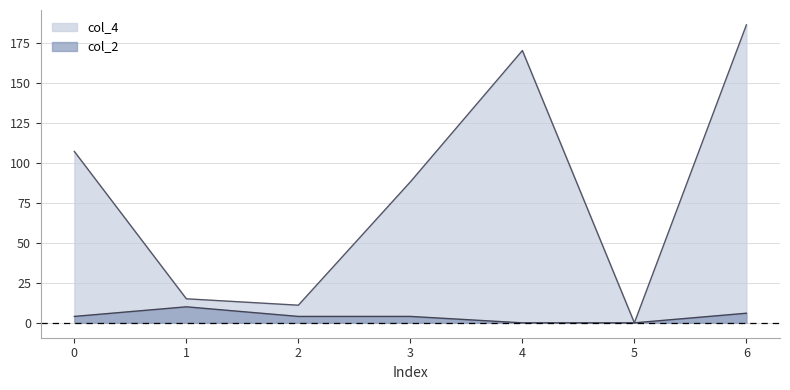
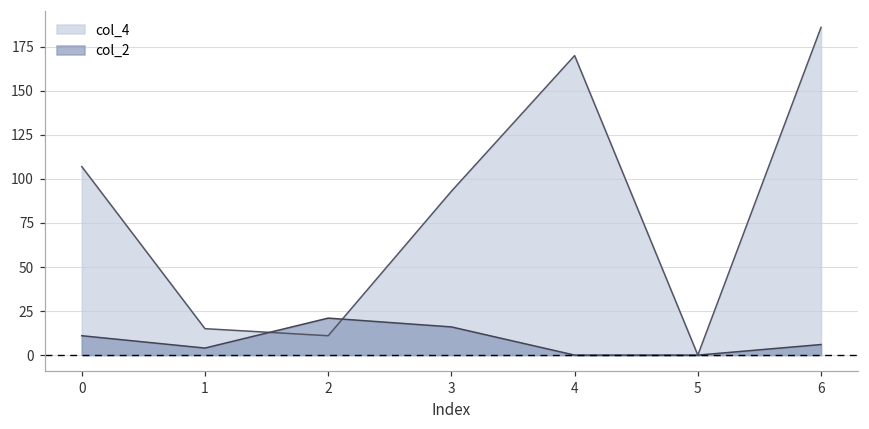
col_2, 0: 4 -> 11
col_2, 1: 10 -> 4
col_2, 2: 4 -> 21
col_4, 3: 88 -> 93
col_2, 3: 4 -> 16
